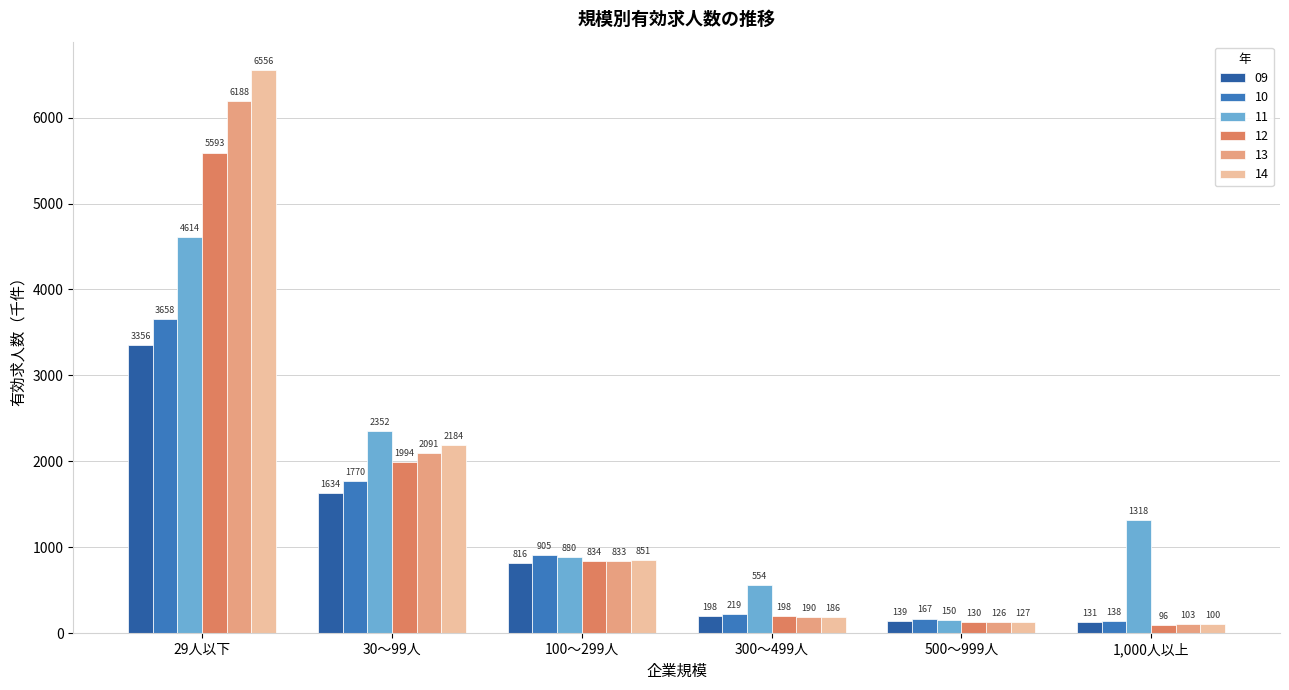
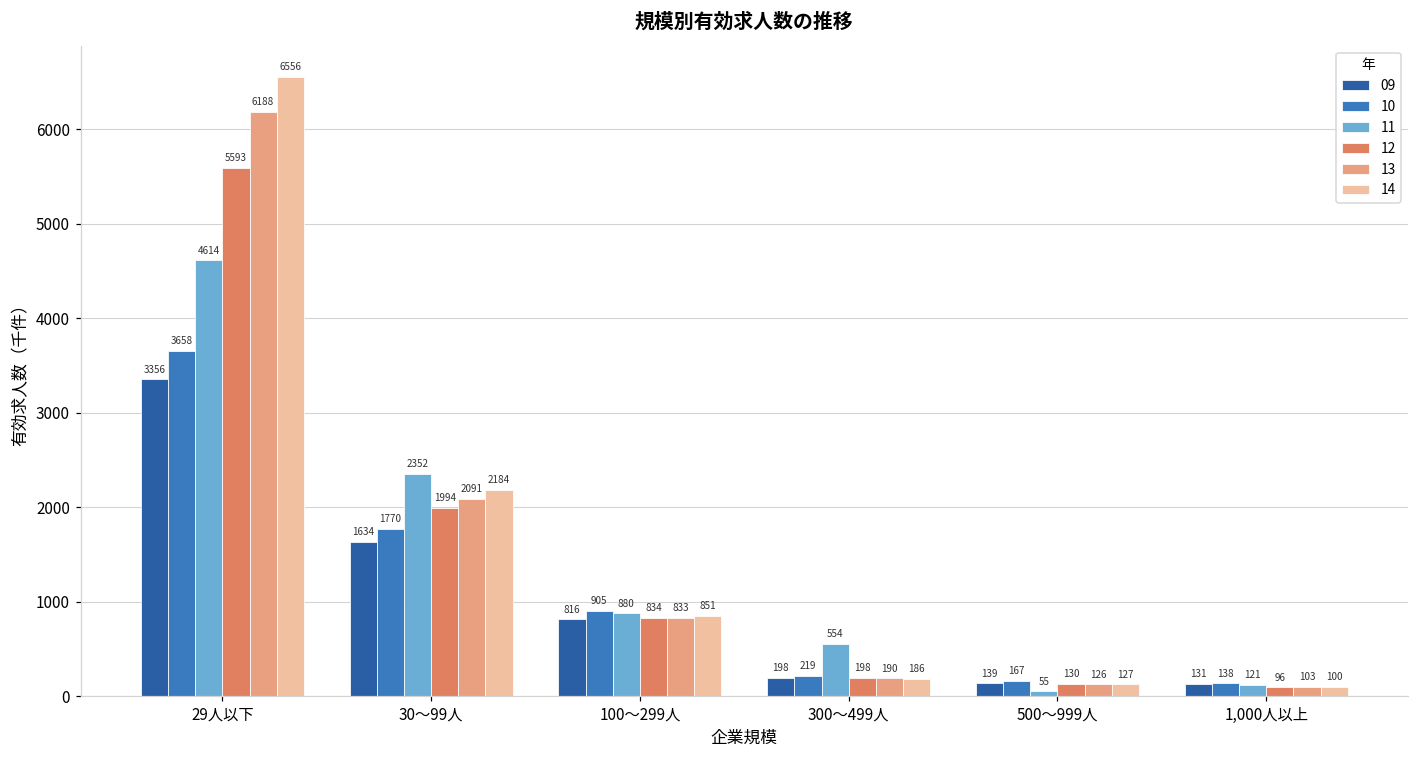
11, 500～999人: 150 -> 55
11, 1,000人以上: 1318 -> 121
